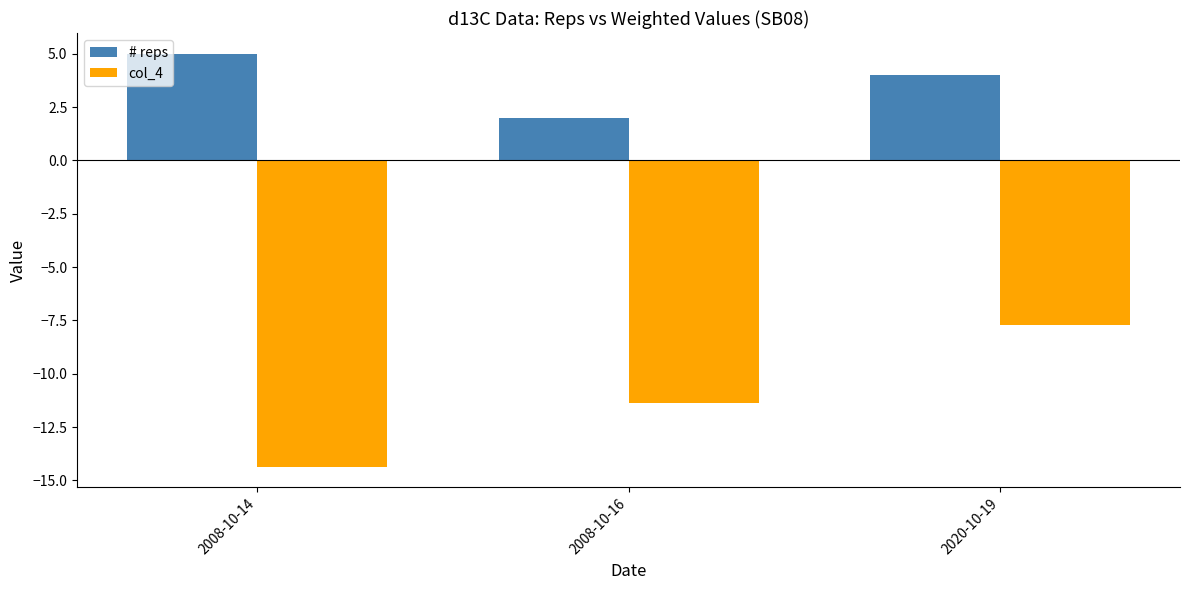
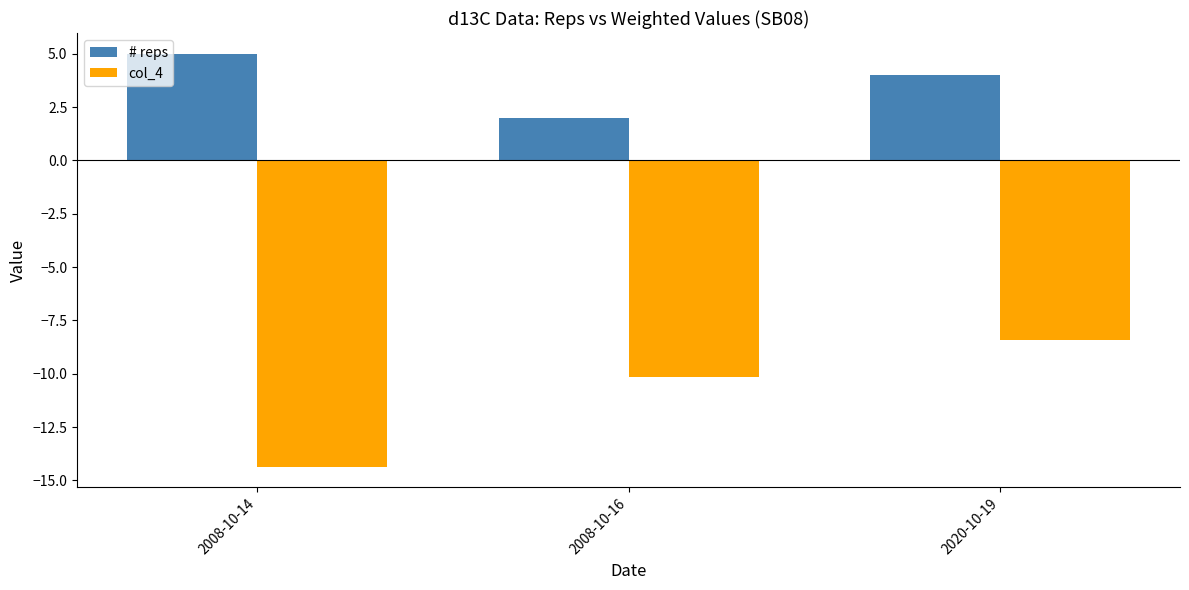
col_4, 2008-10-16: -11.4 -> -10.1
col_4, 2020-10-19: -7.7 -> -8.4
